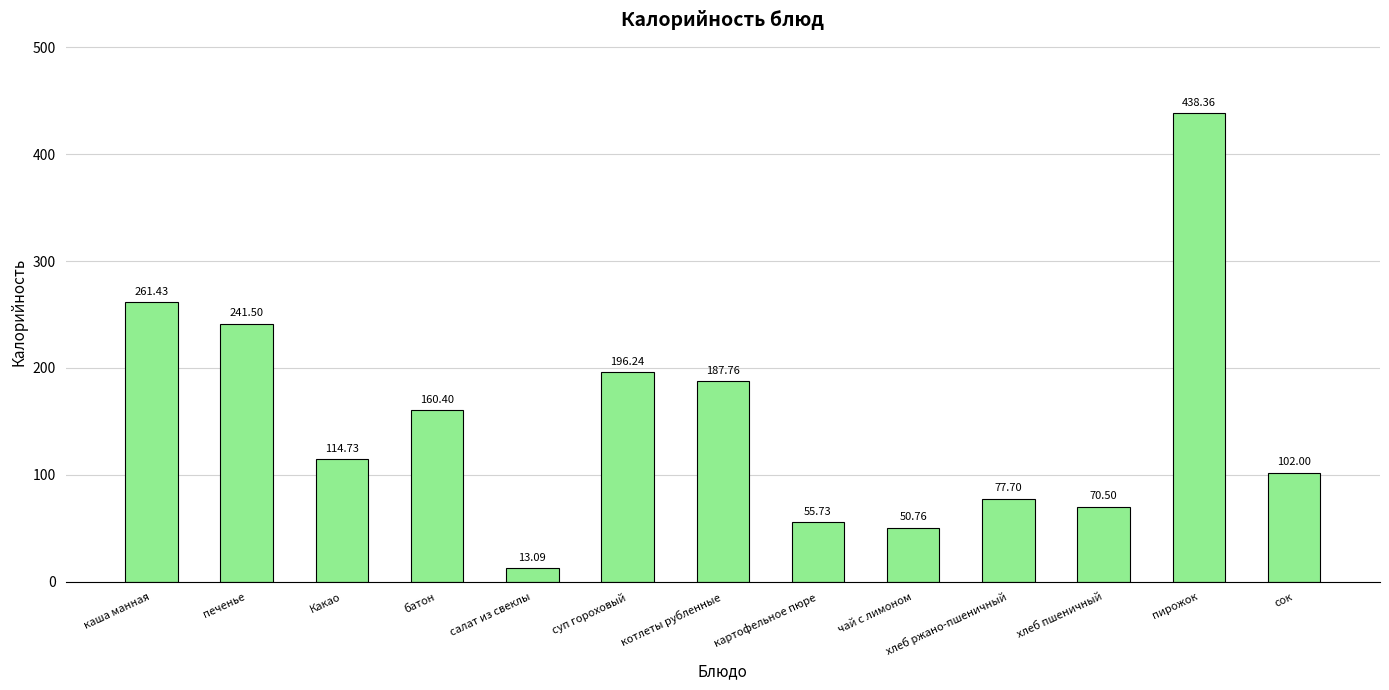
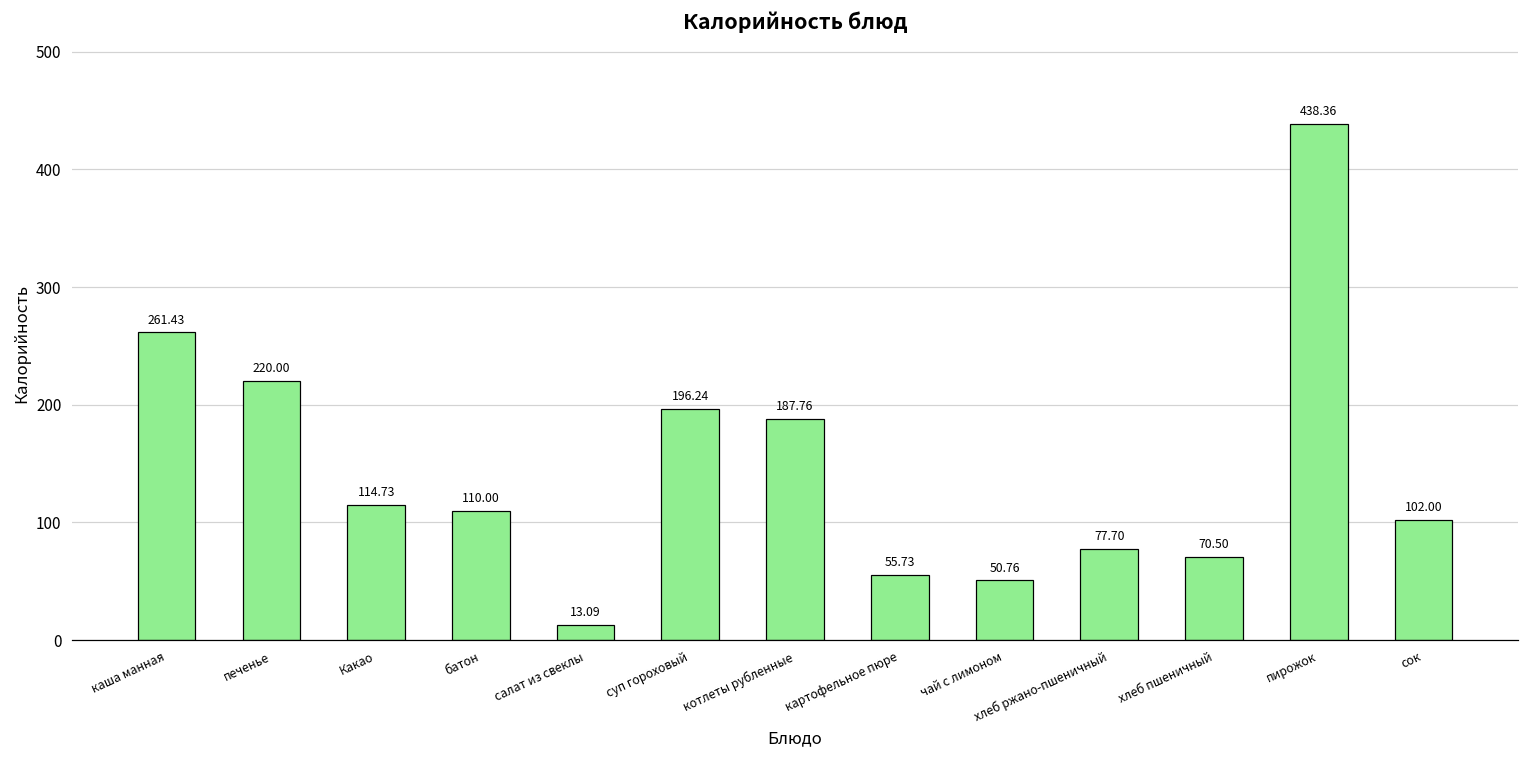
печенье: 241.50 -> 220.00
батон: 160.40 -> 110.00
